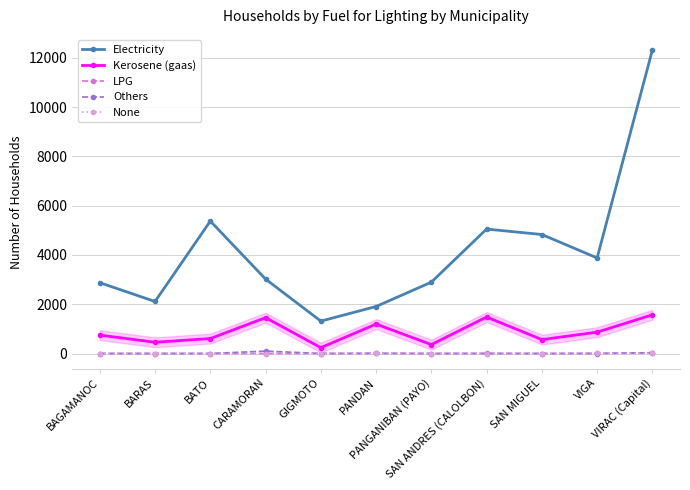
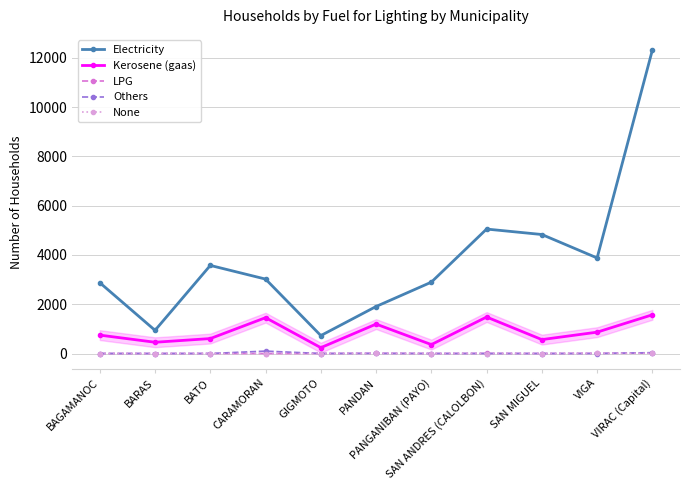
Electricity, BARAS: 2100 -> 900
Electricity, BATO: 5400 -> 3600
Electricity, GIGMOTO: 1300 -> 700
